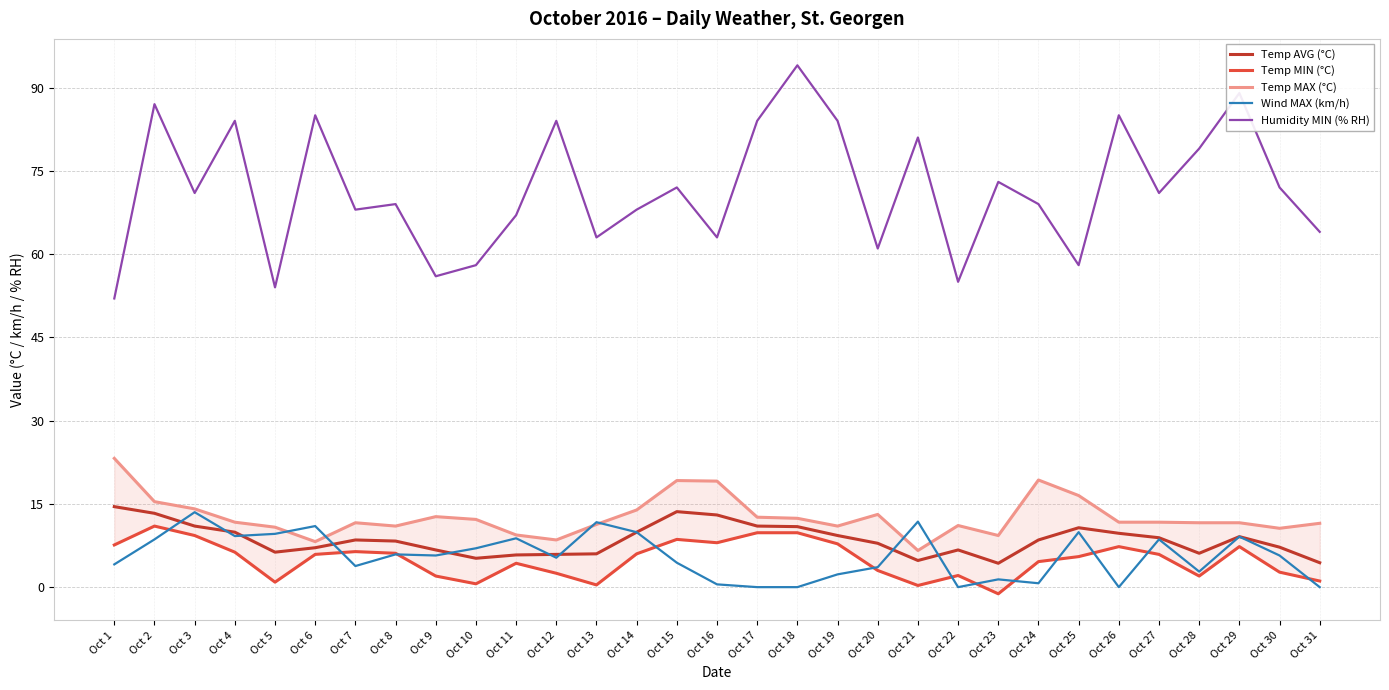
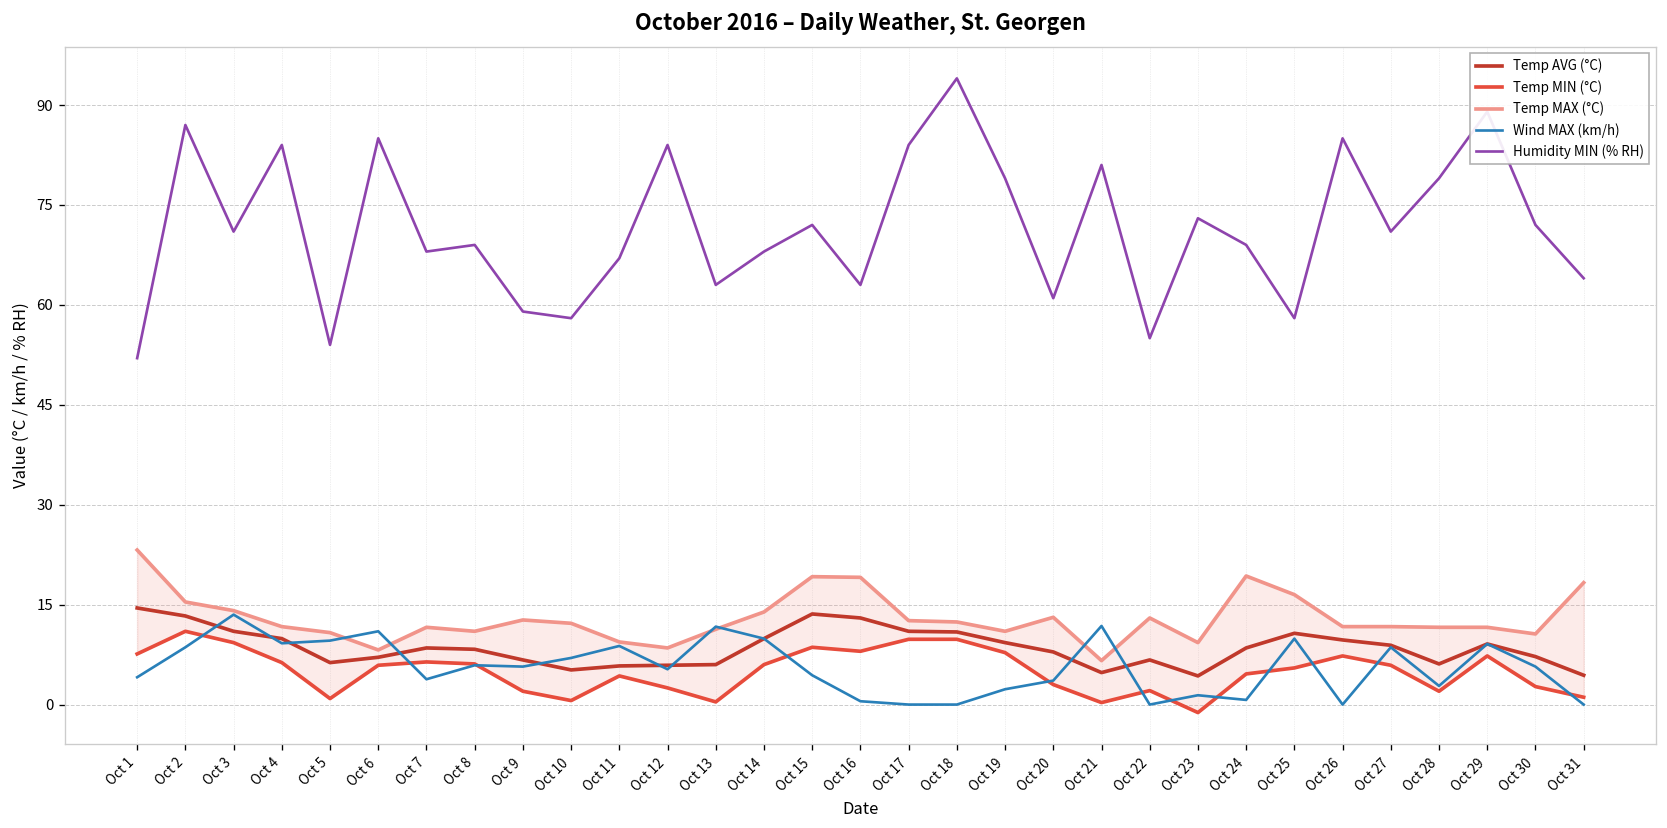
Humidity MIN (% RH), Oct 9: 56 -> 59
Humidity MIN (% RH), Oct 19: 84 -> 79
Temp MAX (°C), Oct 22: 11 -> 13
Temp MAX (°C), Oct 31: 12 -> 18
